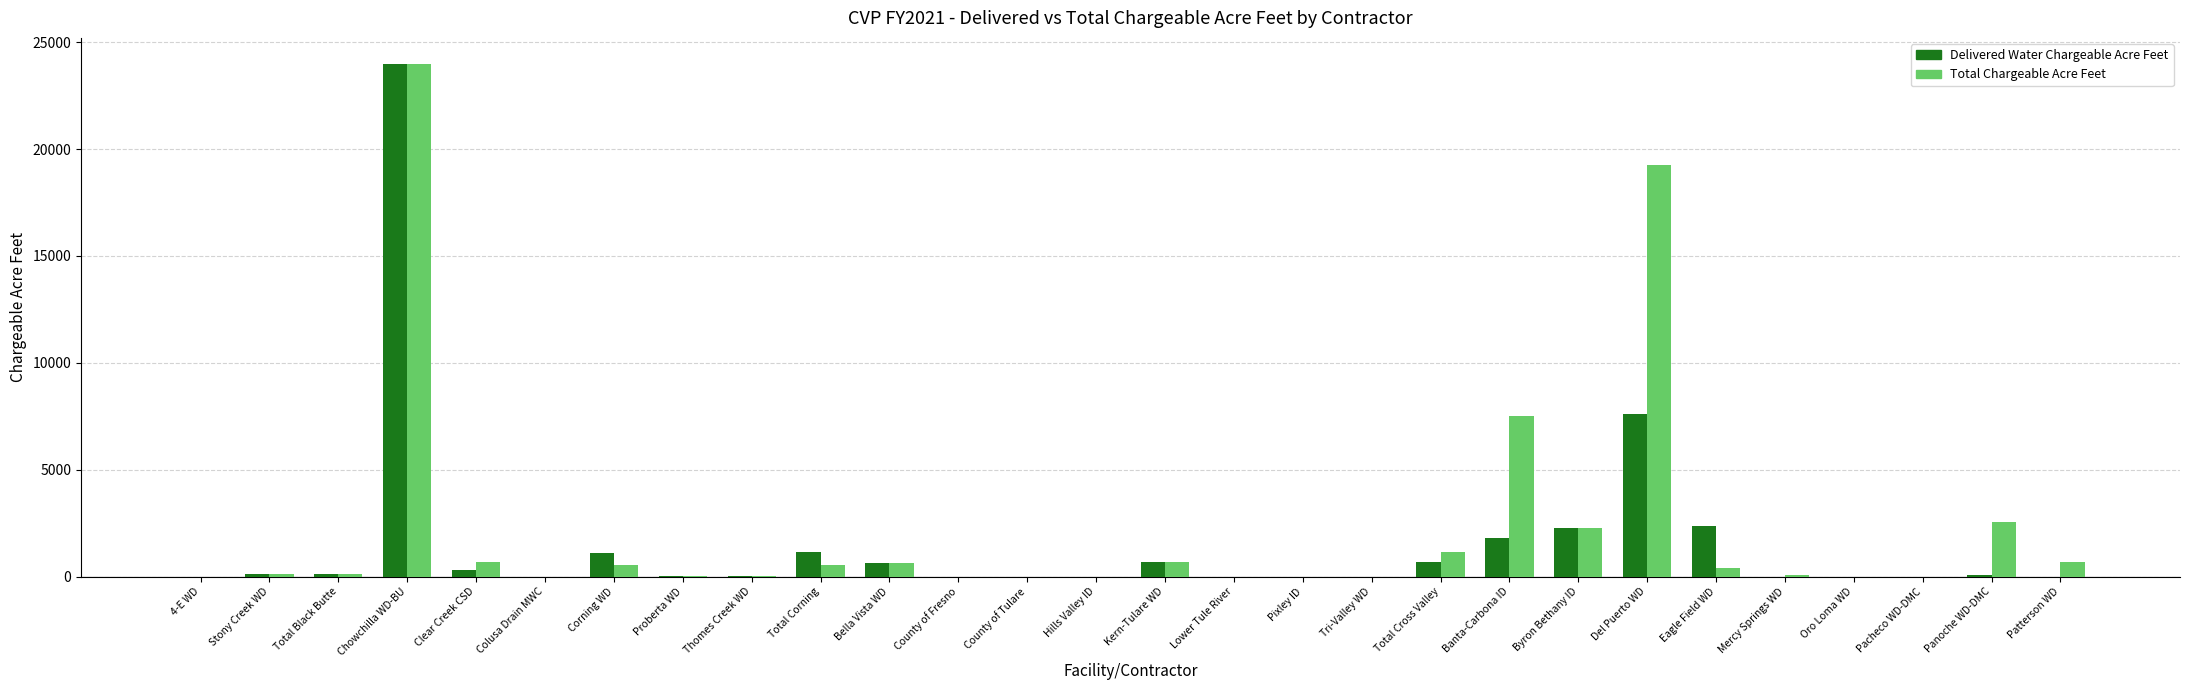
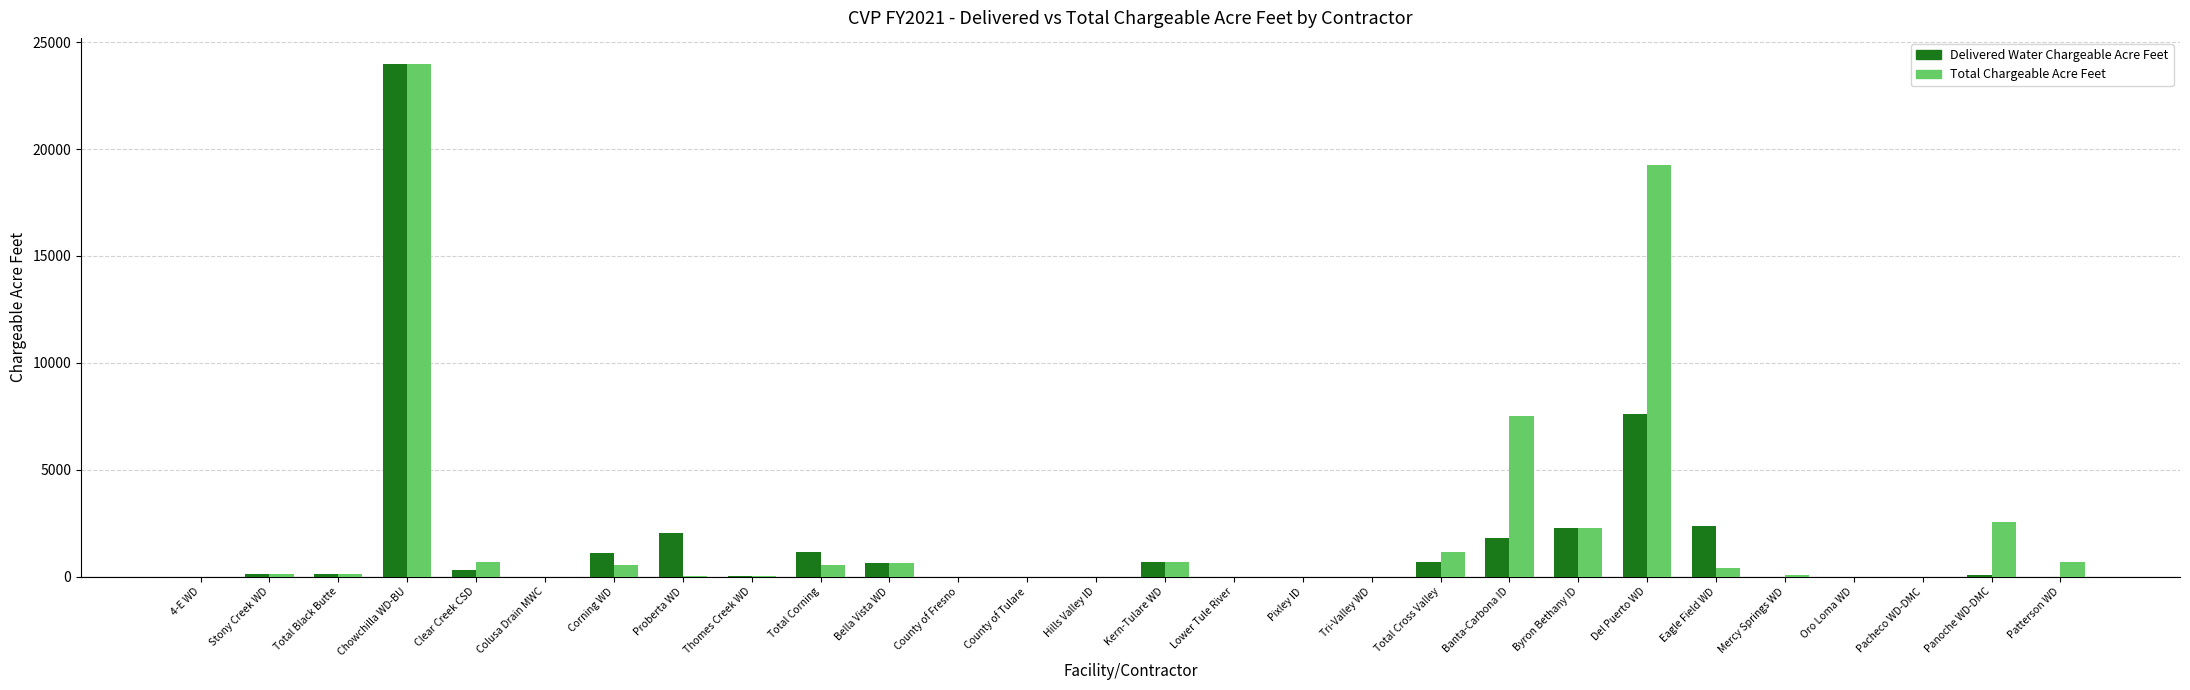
Delivered Water Chargeable Acre Feet, Proberta WD: 0 -> 2000
